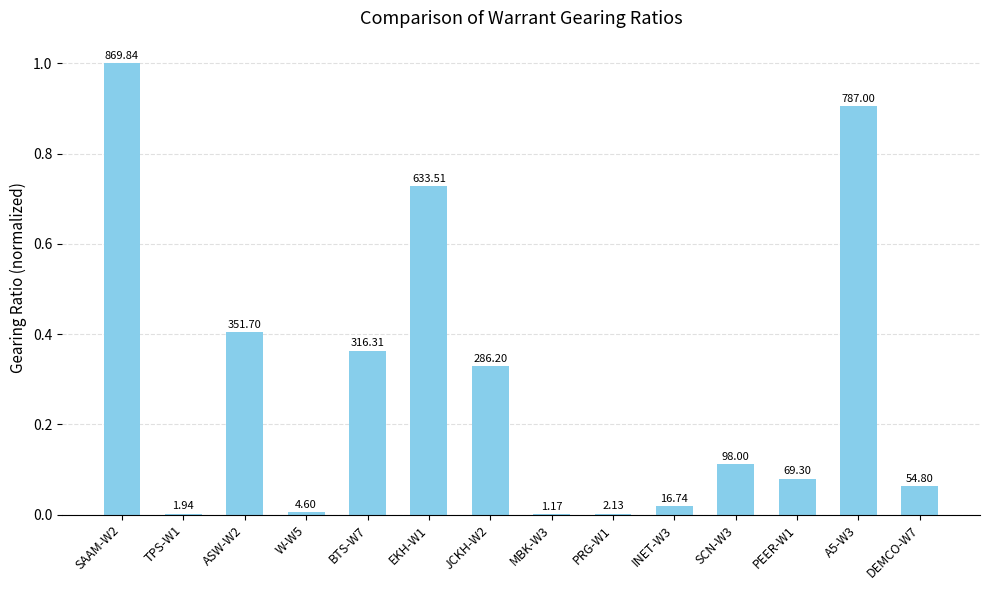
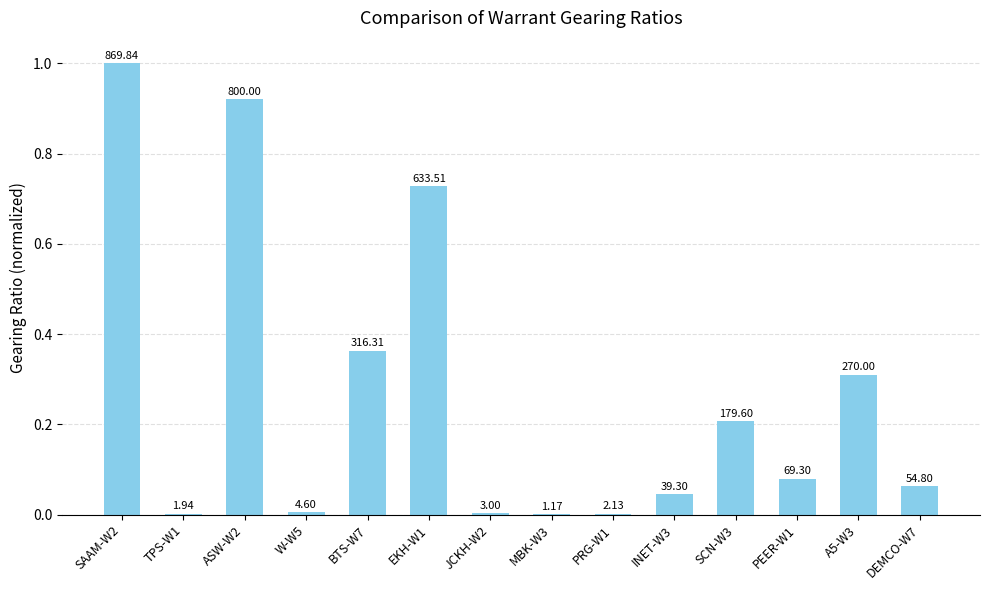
ASW-W2: 351.70 -> 800.00
JCKH-W2: 286.20 -> 3.00
INET-W3: 16.74 -> 39.30
SCN-W3: 98.00 -> 179.60
A5-W3: 787.00 -> 270.00
